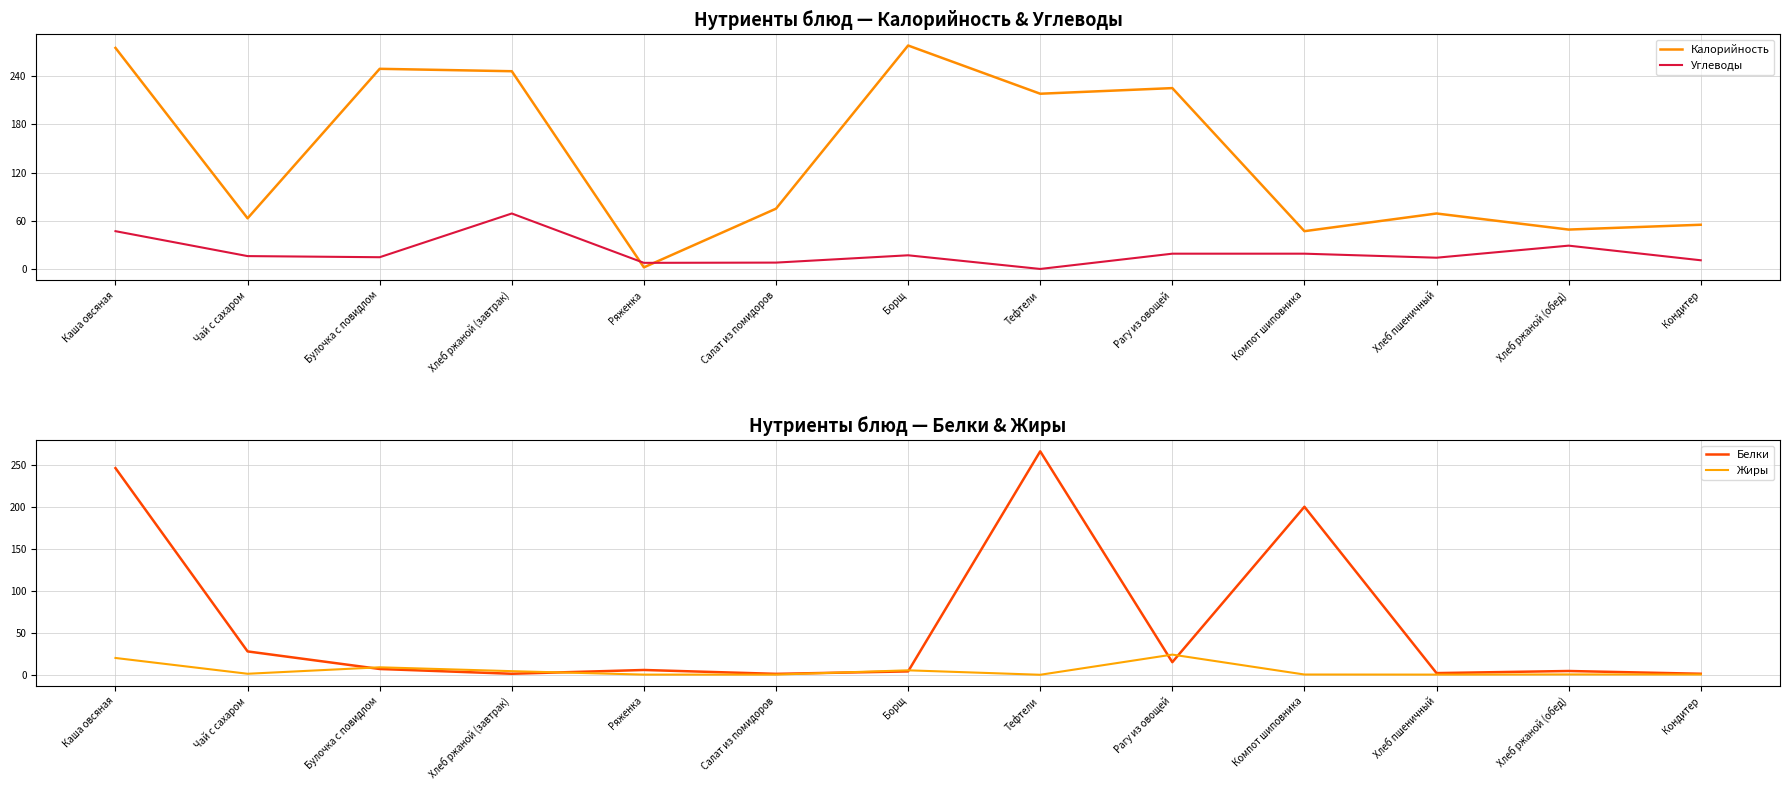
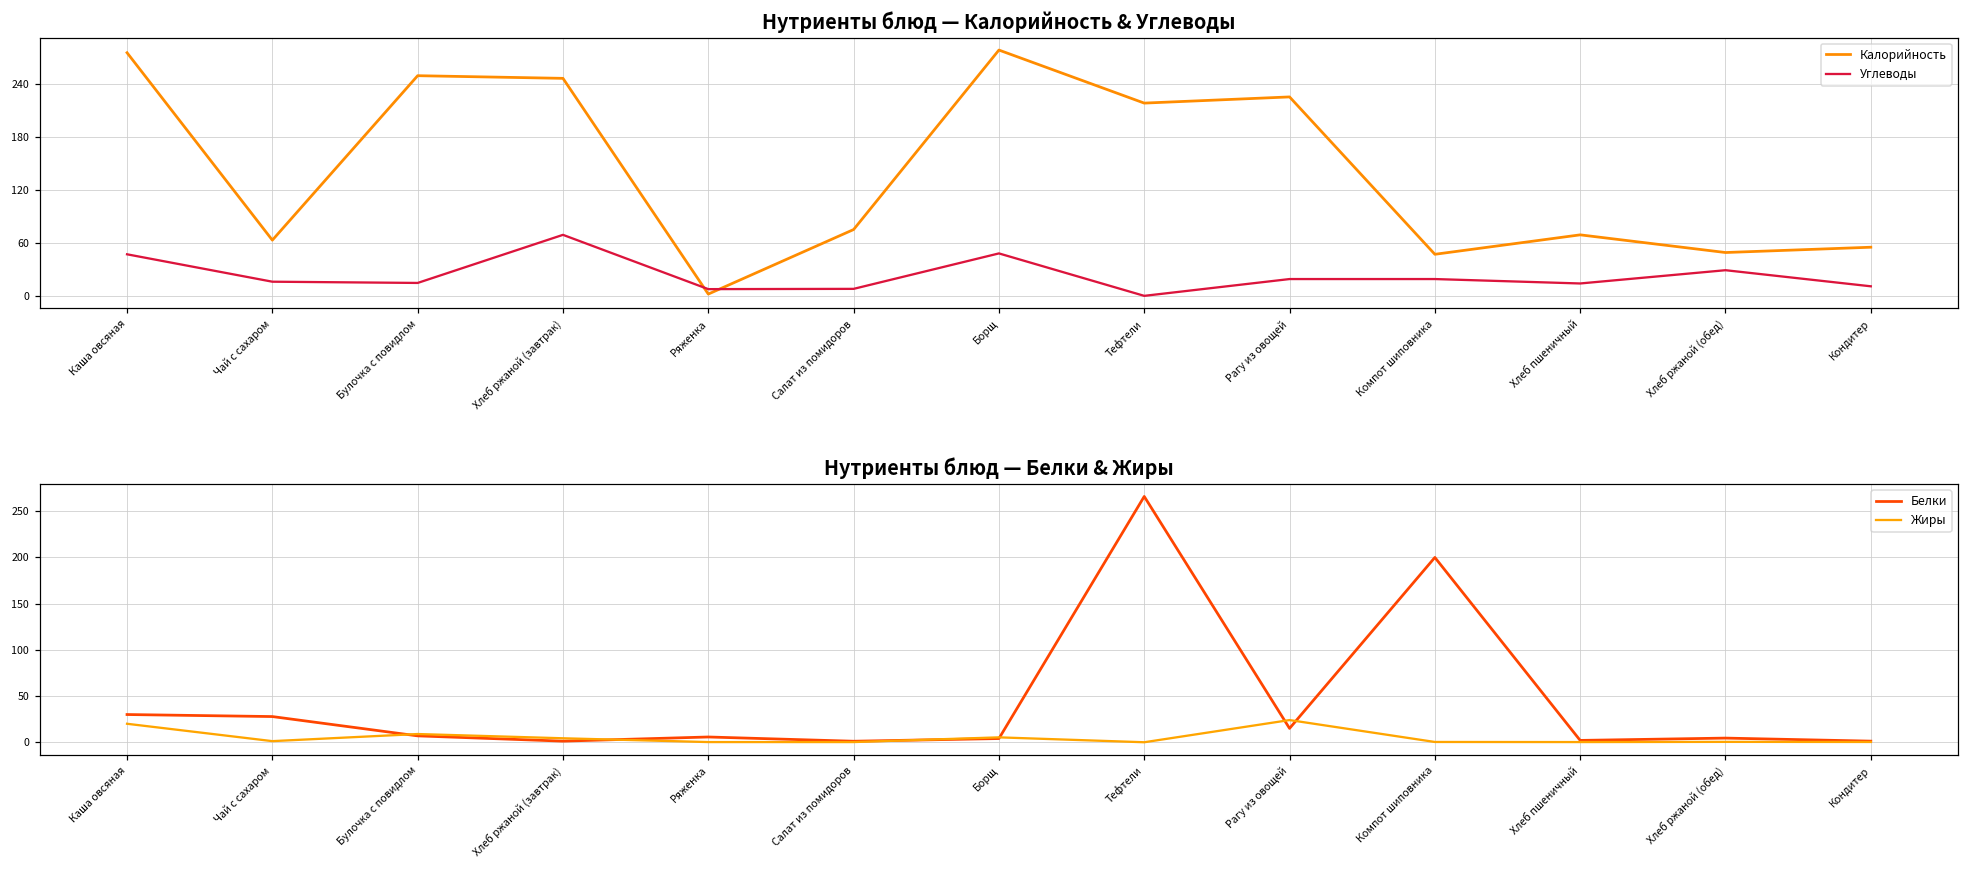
Нутриенты блюд — Калорийность & Углеводы, Углеводы, Борщ: 20 -> 50
Нутриенты блюд — Белки & Жиры, Белки, Каша овсяная: 250 -> 30
